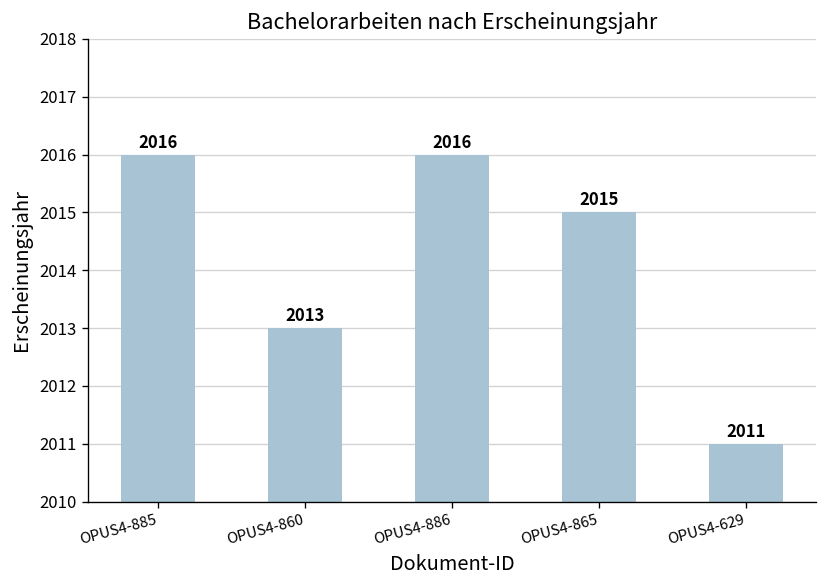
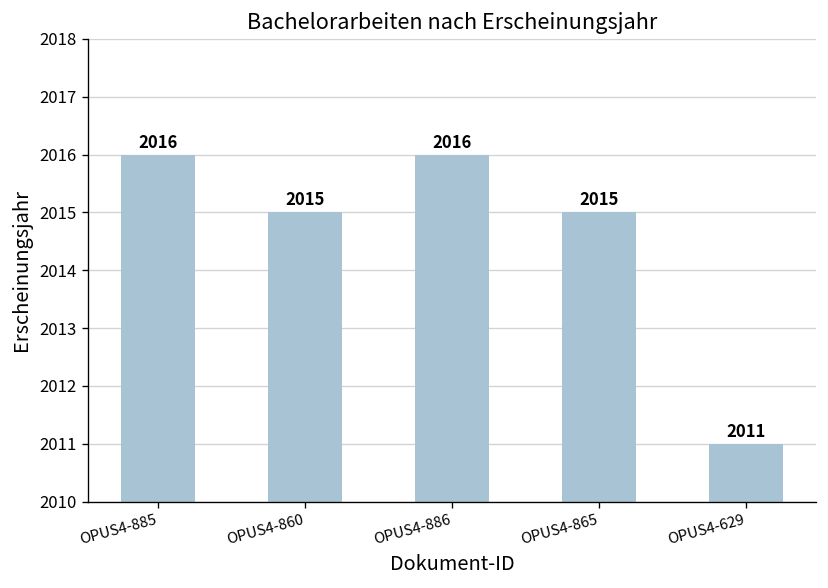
OPUS4-860: 2013 -> 2015
